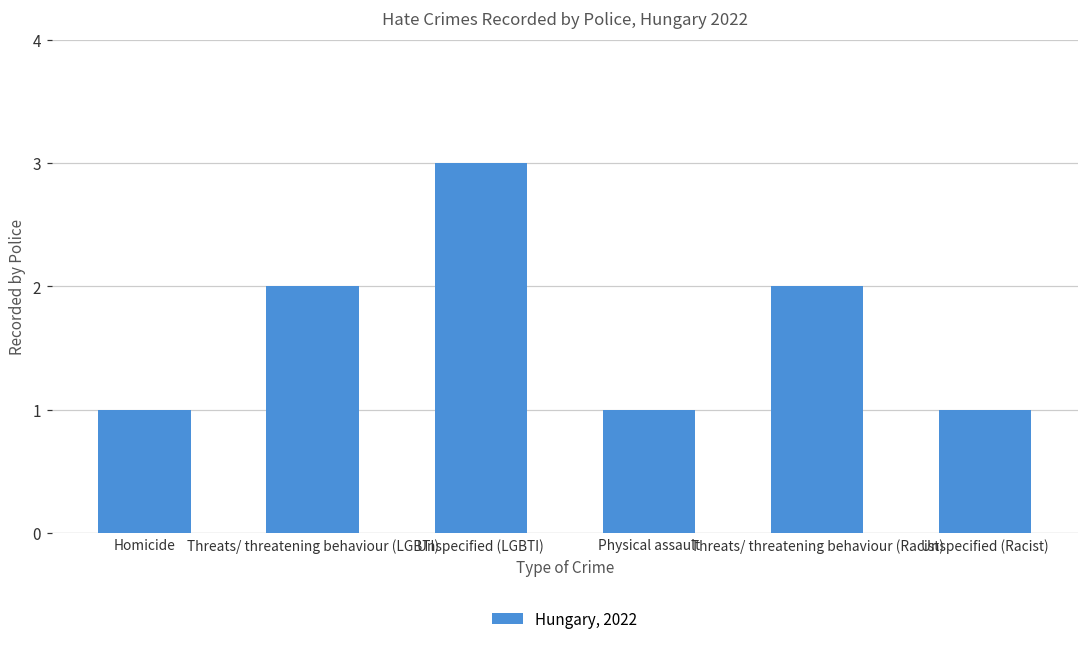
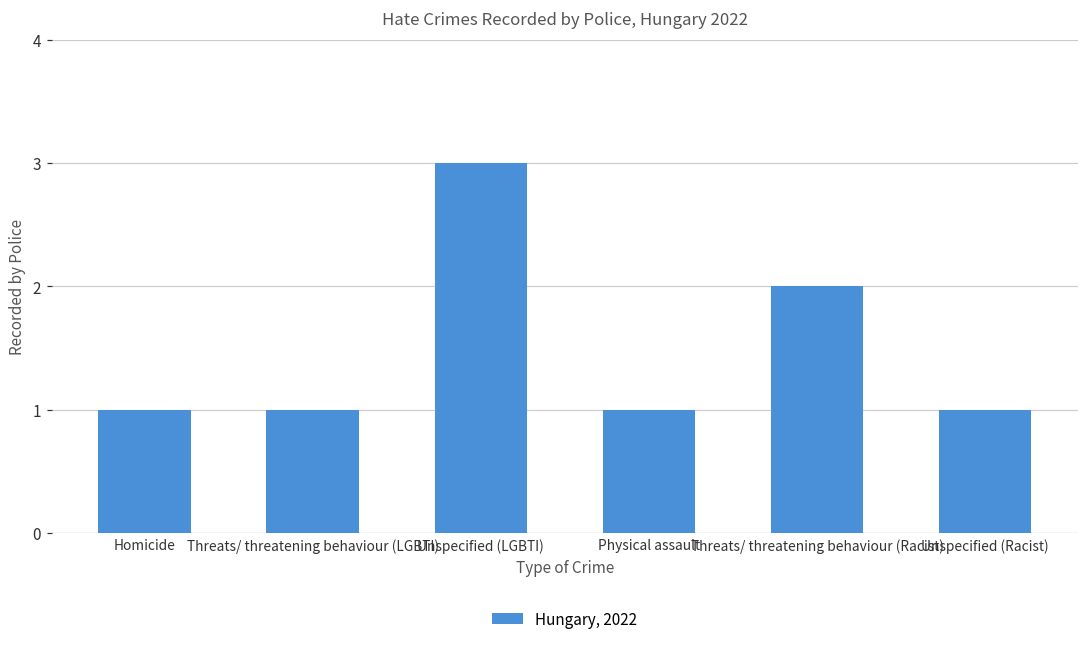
Threats/ threatening behaviour (LGBTI): 2 -> 1
